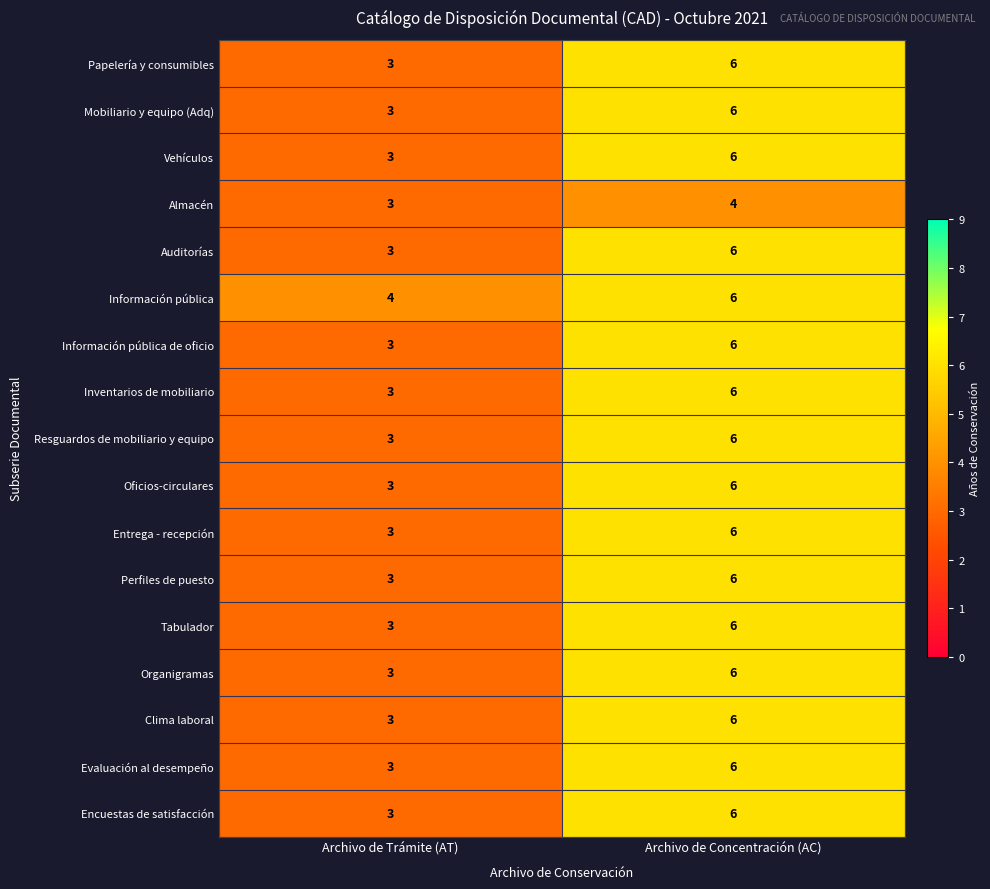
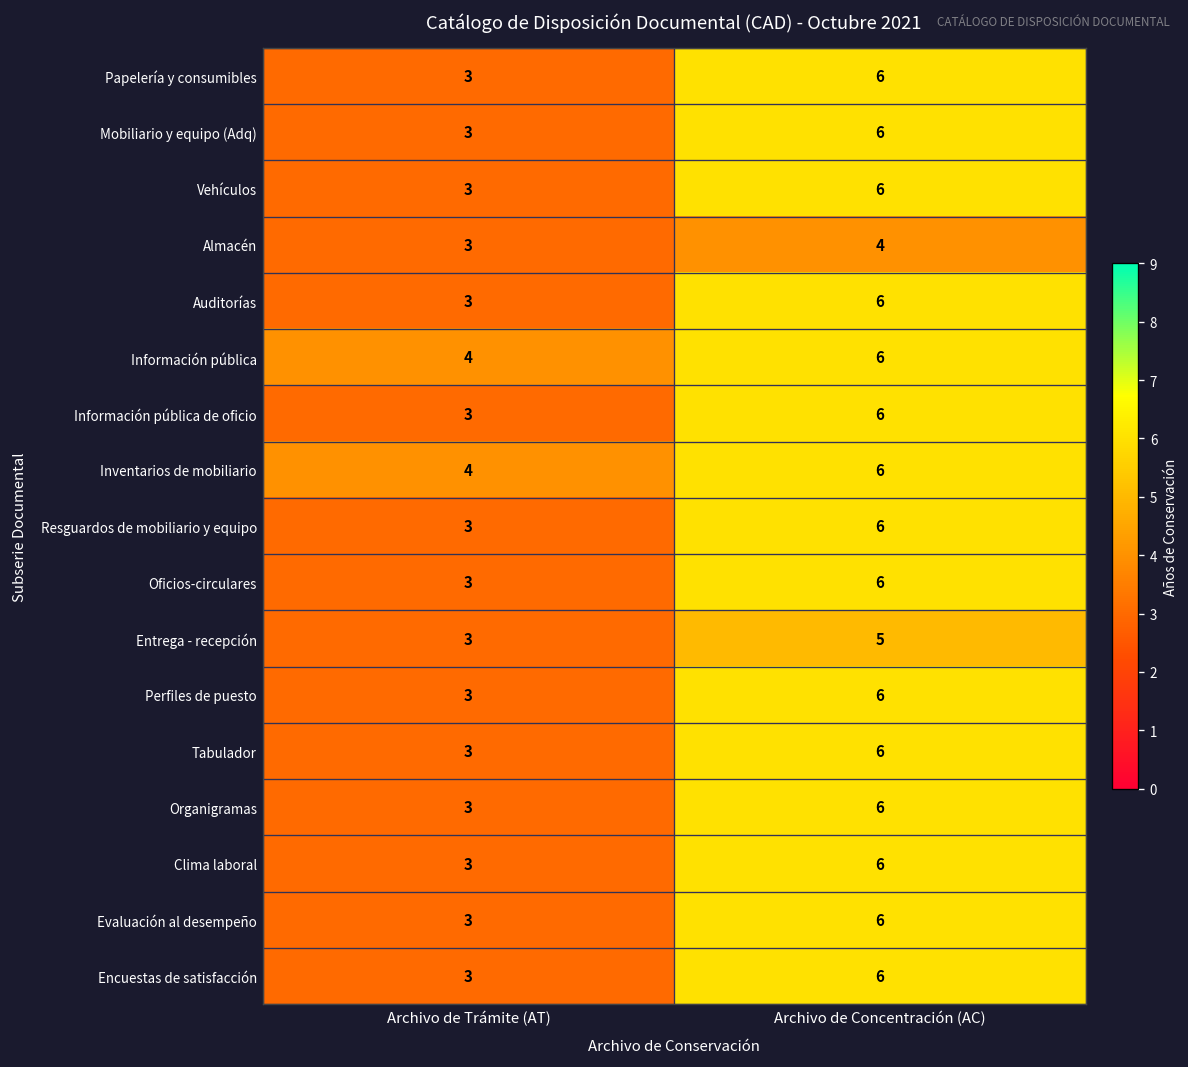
Inventarios de mobiliario, Archivo de Trámite (AT): 3 -> 4
Entrega - recepción, Archivo de Concentración (AC): 6 -> 5
